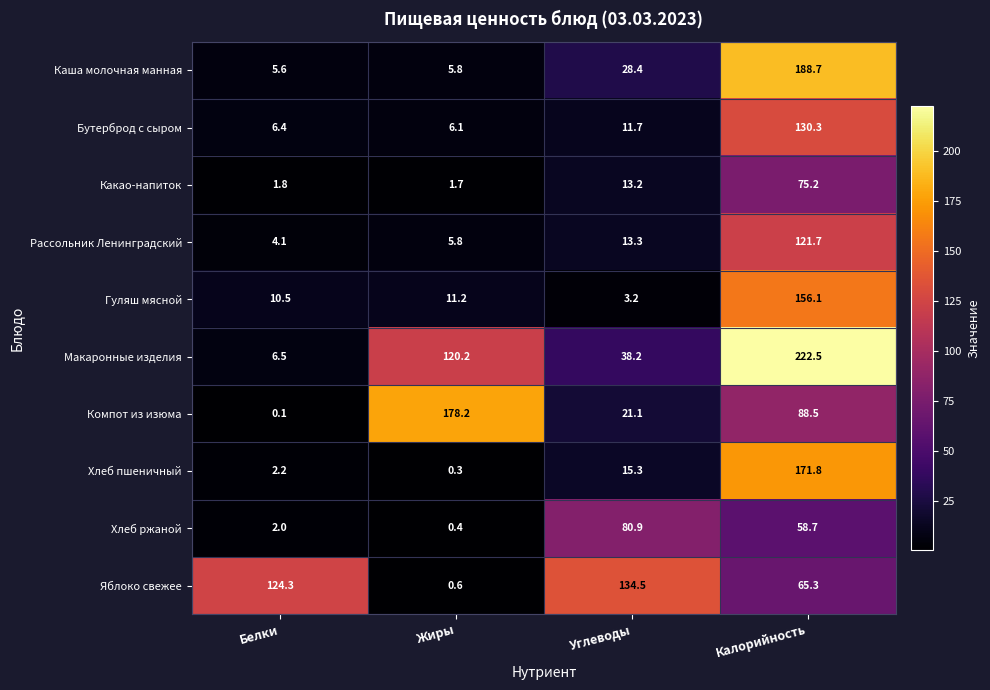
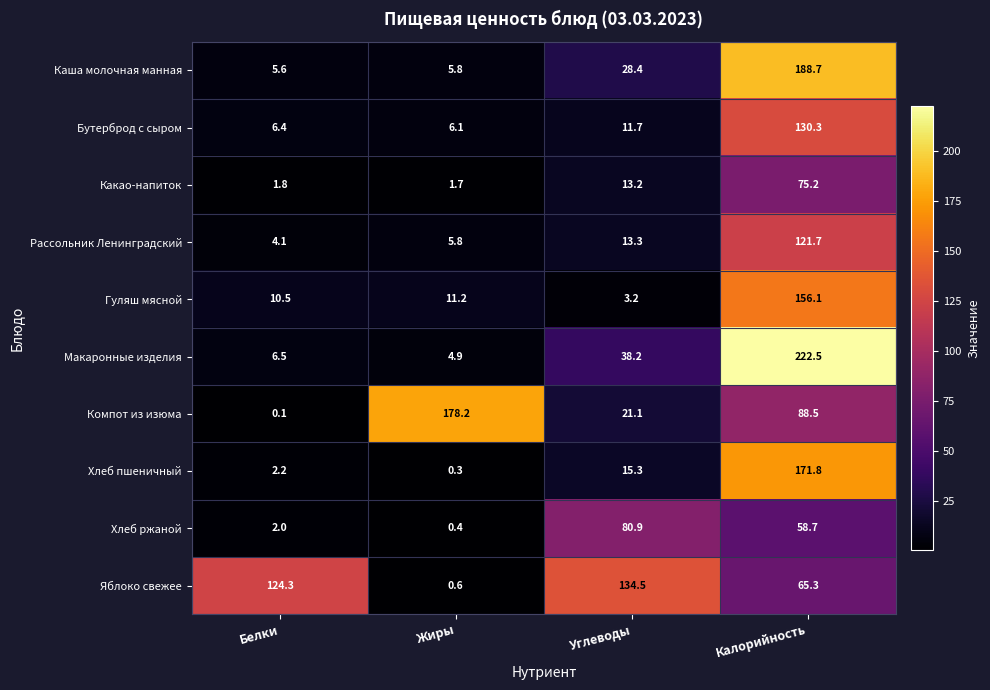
Макаронные изделия, Жиры: 120.2 -> 4.9
